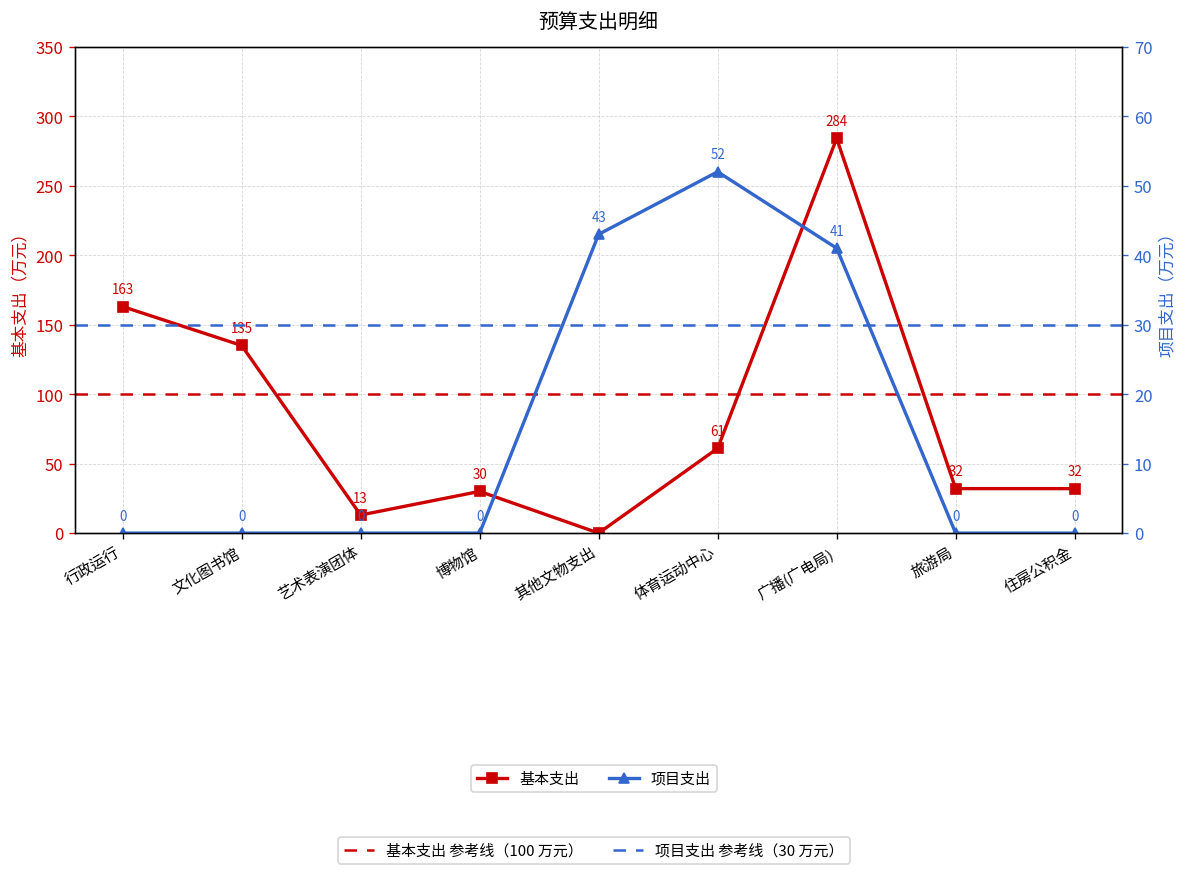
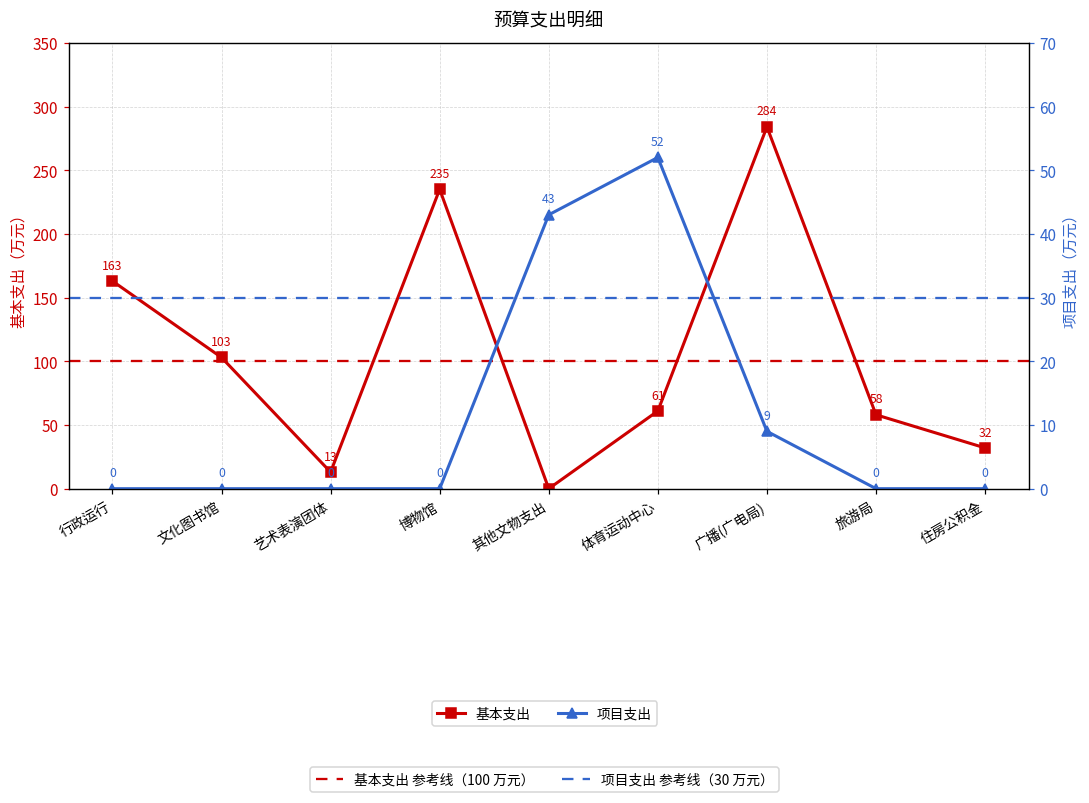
基本支出, 文化图书馆: 135 -> 103
基本支出, 博物馆: 30 -> 235
基本支出, 旅游局: 32 -> 58
项目支出, 广播(广电局): 41 -> 9
